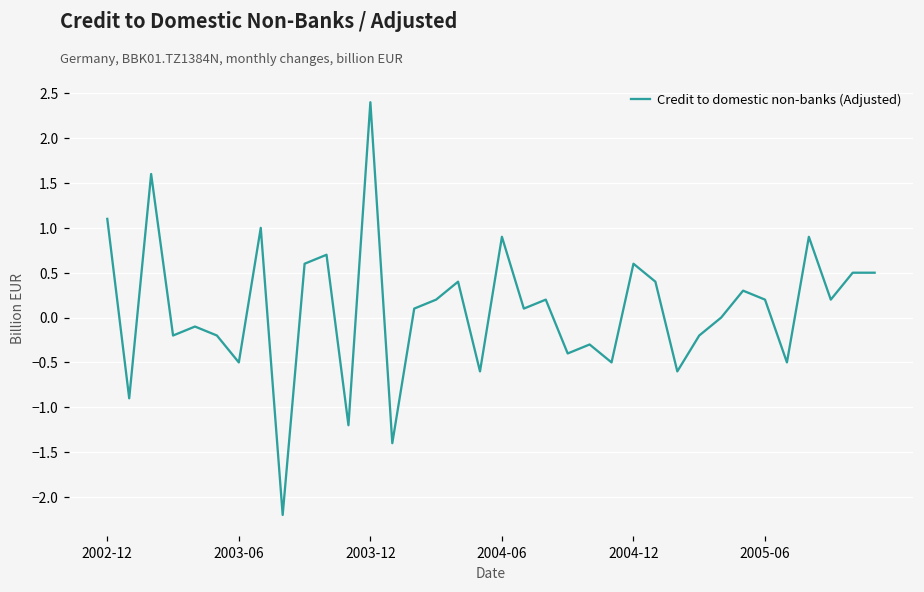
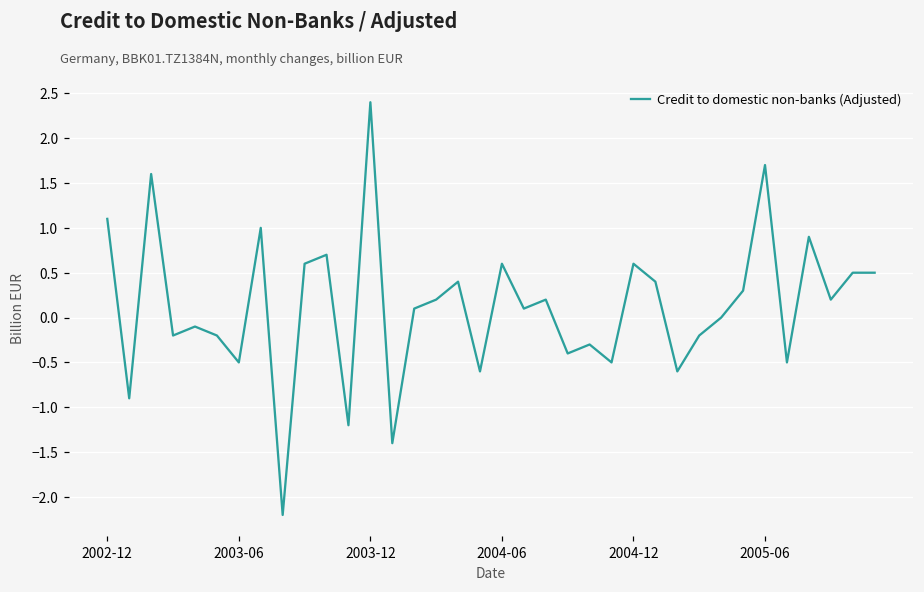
2004-06: 0.9 -> 0.6
2005-06: 0.2 -> 1.7
